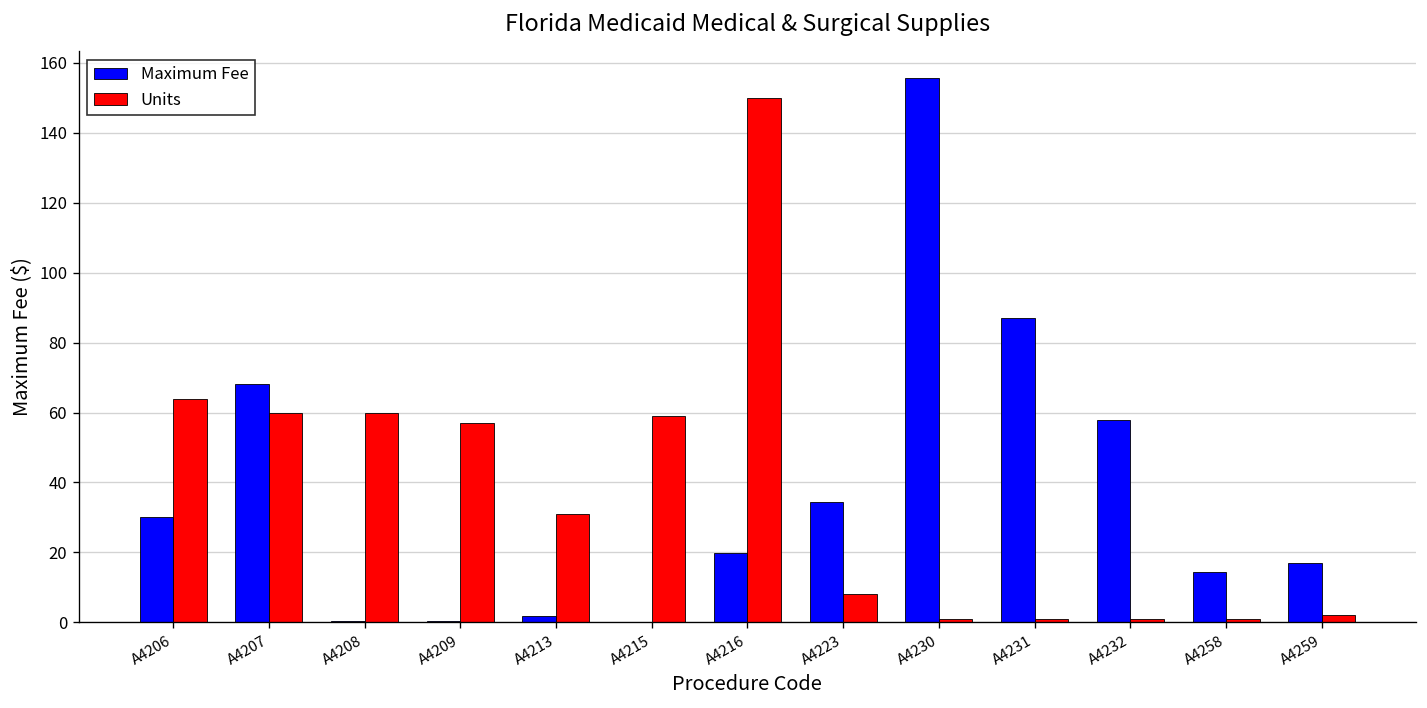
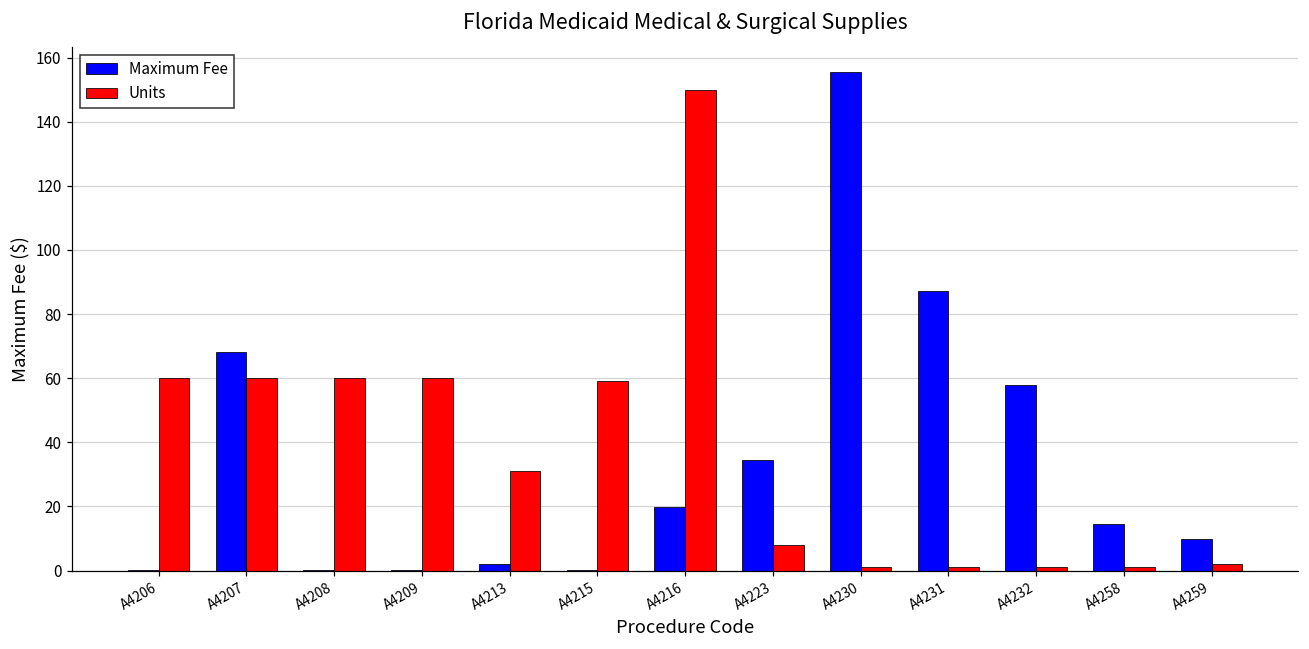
Maximum Fee, A4206: 30 -> 0
Units, A4206: 64 -> 60
Units, A4209: 57 -> 60
Maximum Fee, A4259: 17 -> 10
